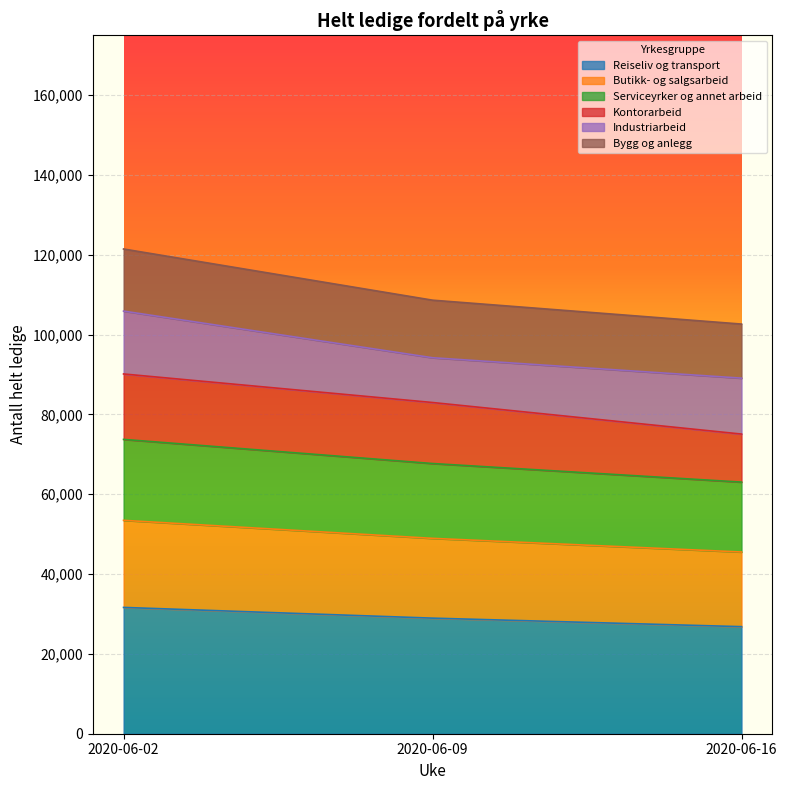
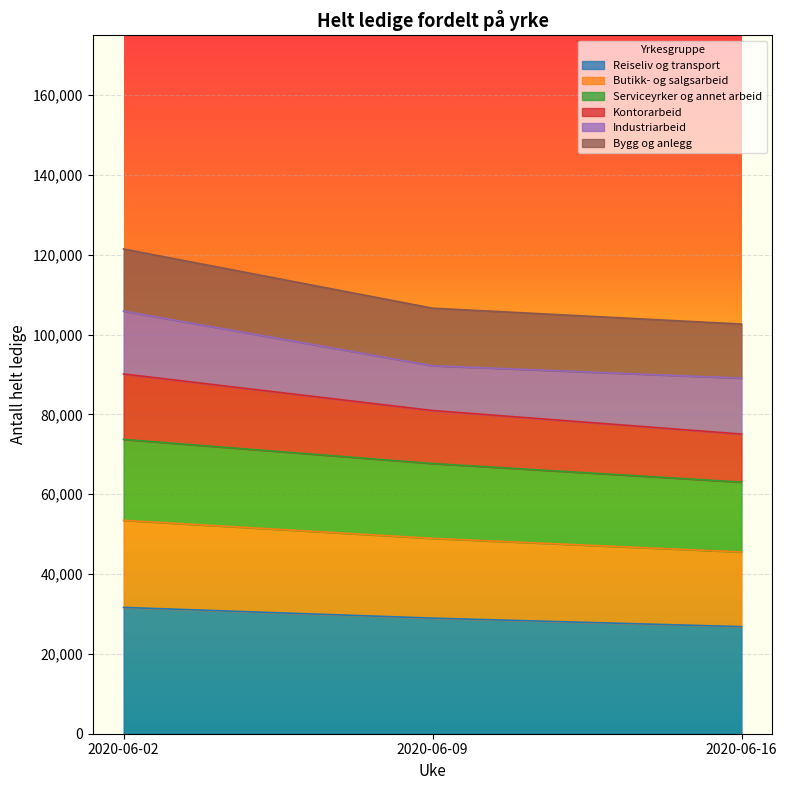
Kontorarbeid, 2020-06-09: 15,000 -> 13,000
